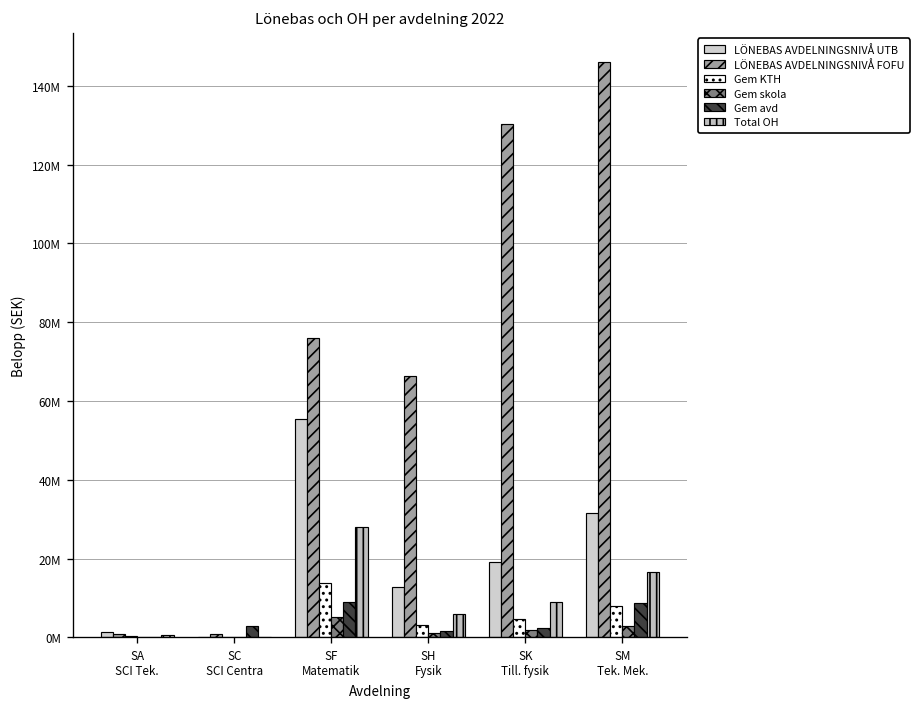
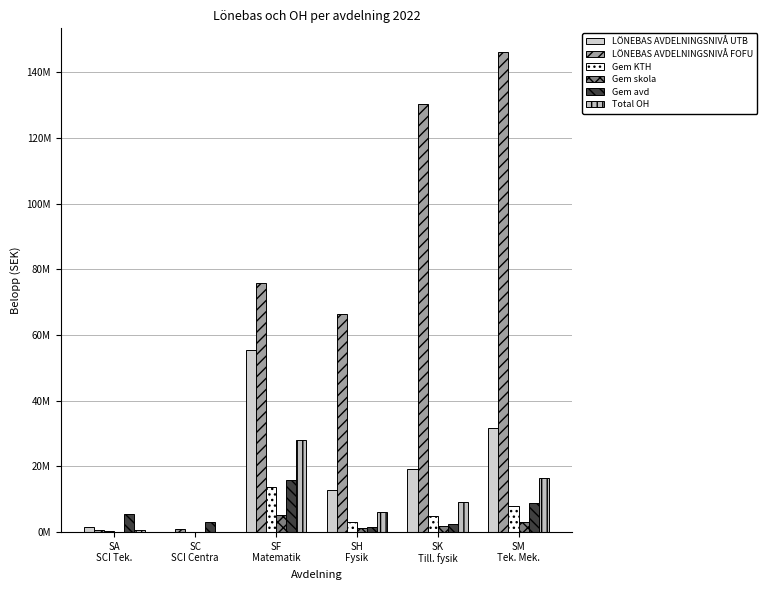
Gem avd, SA SCI Tek.: 0 -> 6000000
Gem avd, SF Matematik: 9000000 -> 16000000
